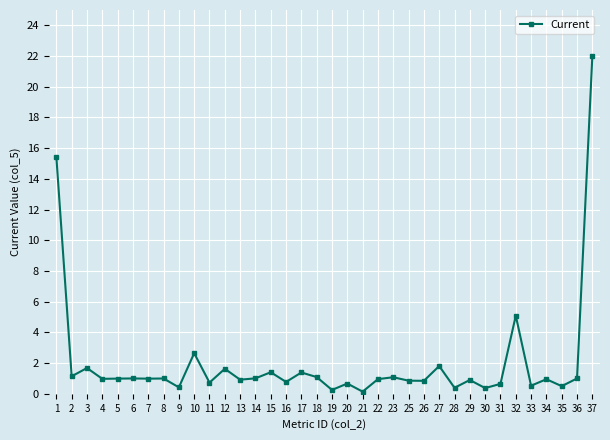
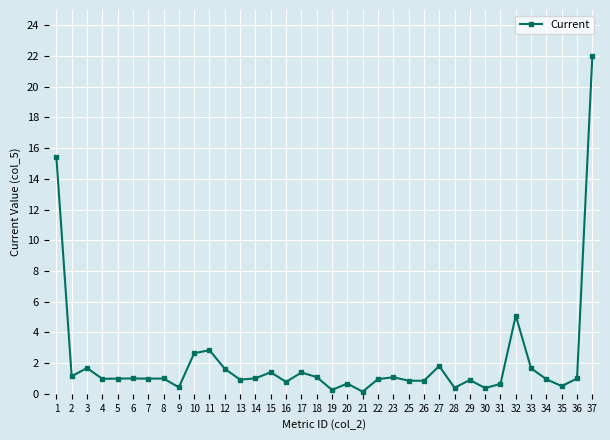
11: 0.7 -> 2.8
33: 0.5 -> 1.7
